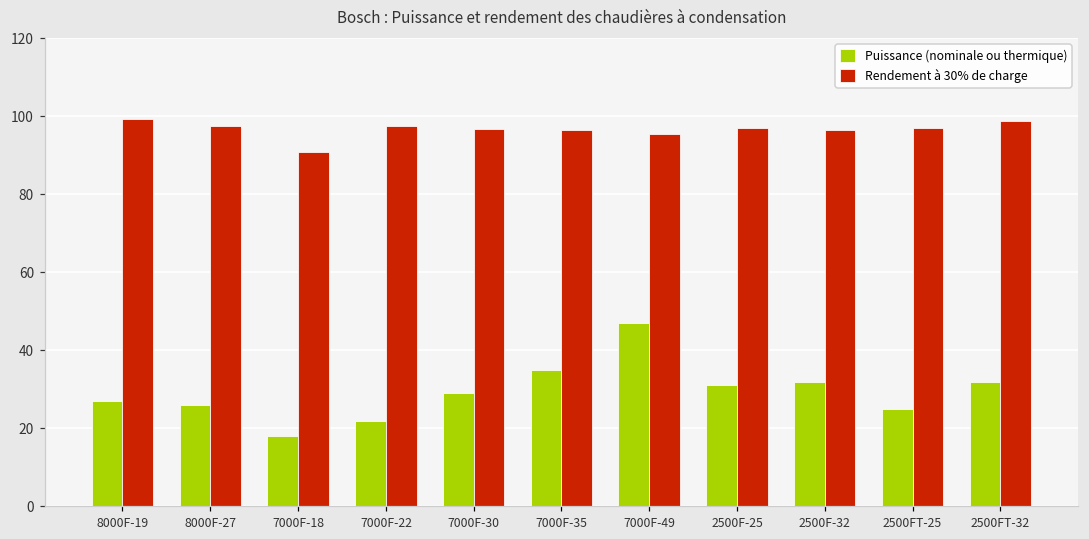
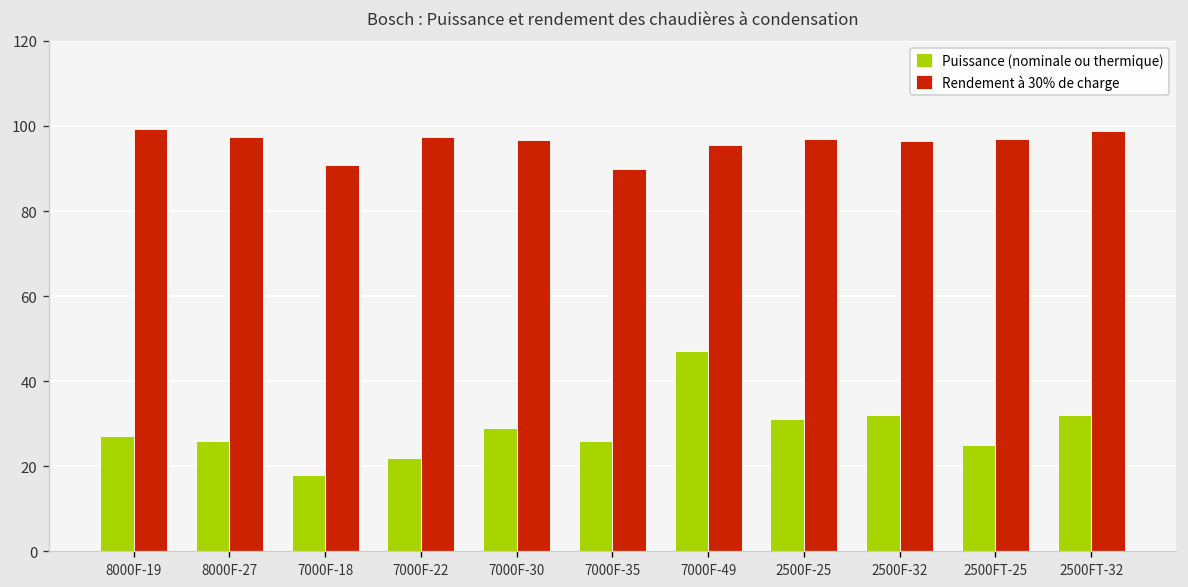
Puissance (nominale ou thermique), 7000F-35: 35 -> 26
Rendement à 30% de charge, 7000F-35: 97 -> 90
